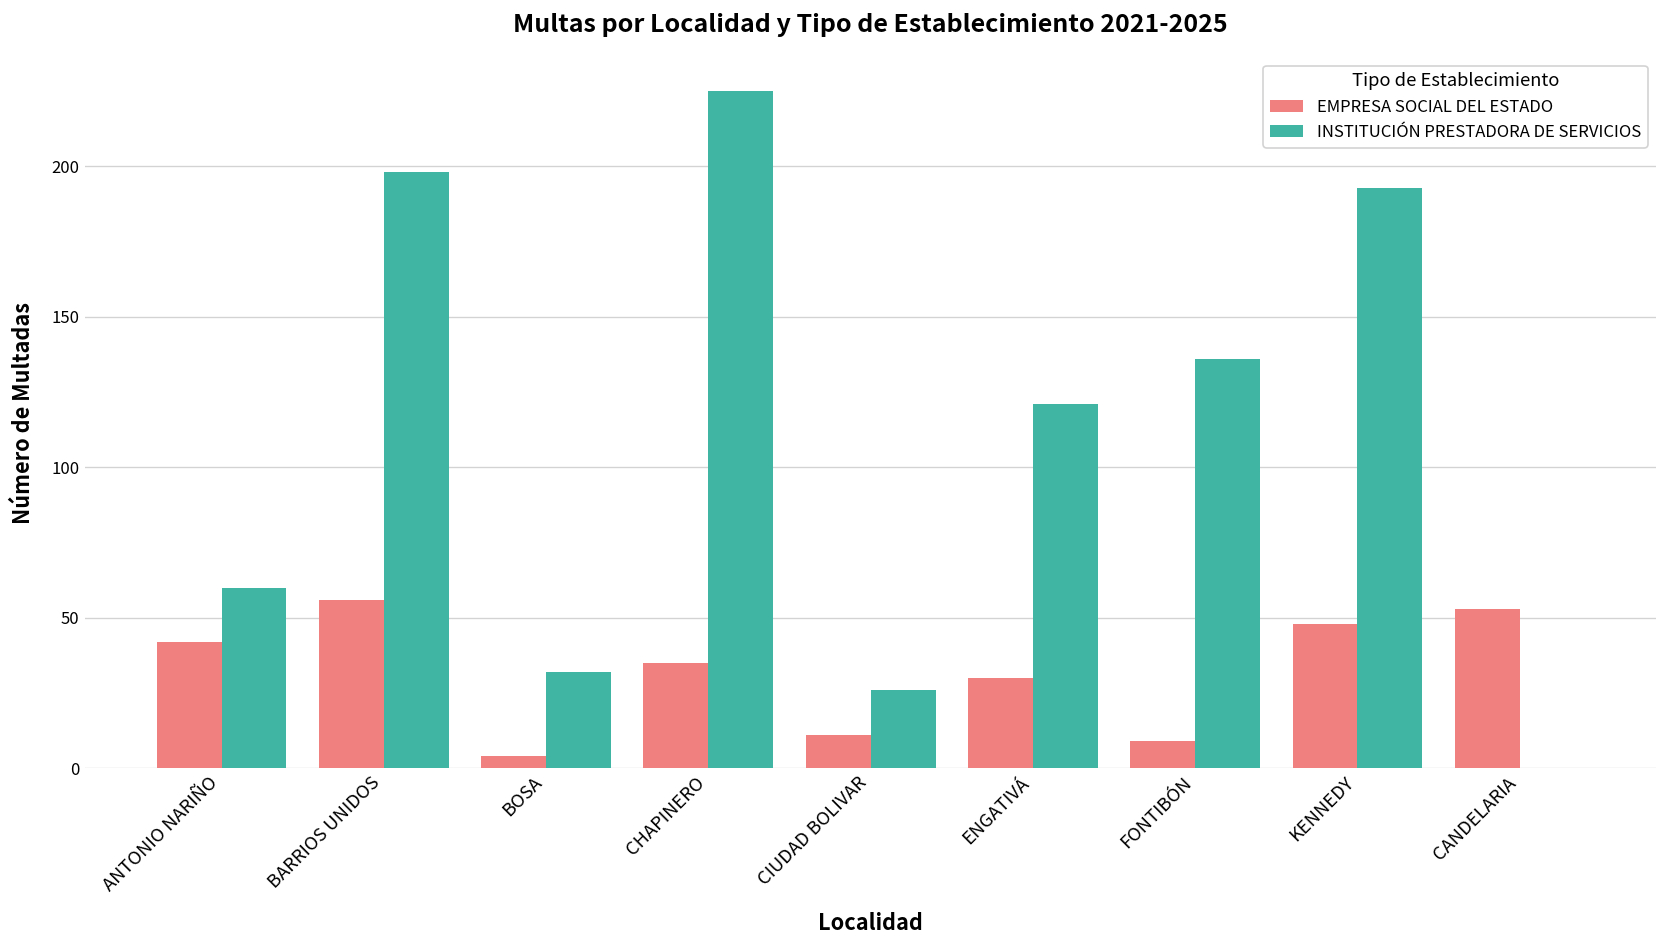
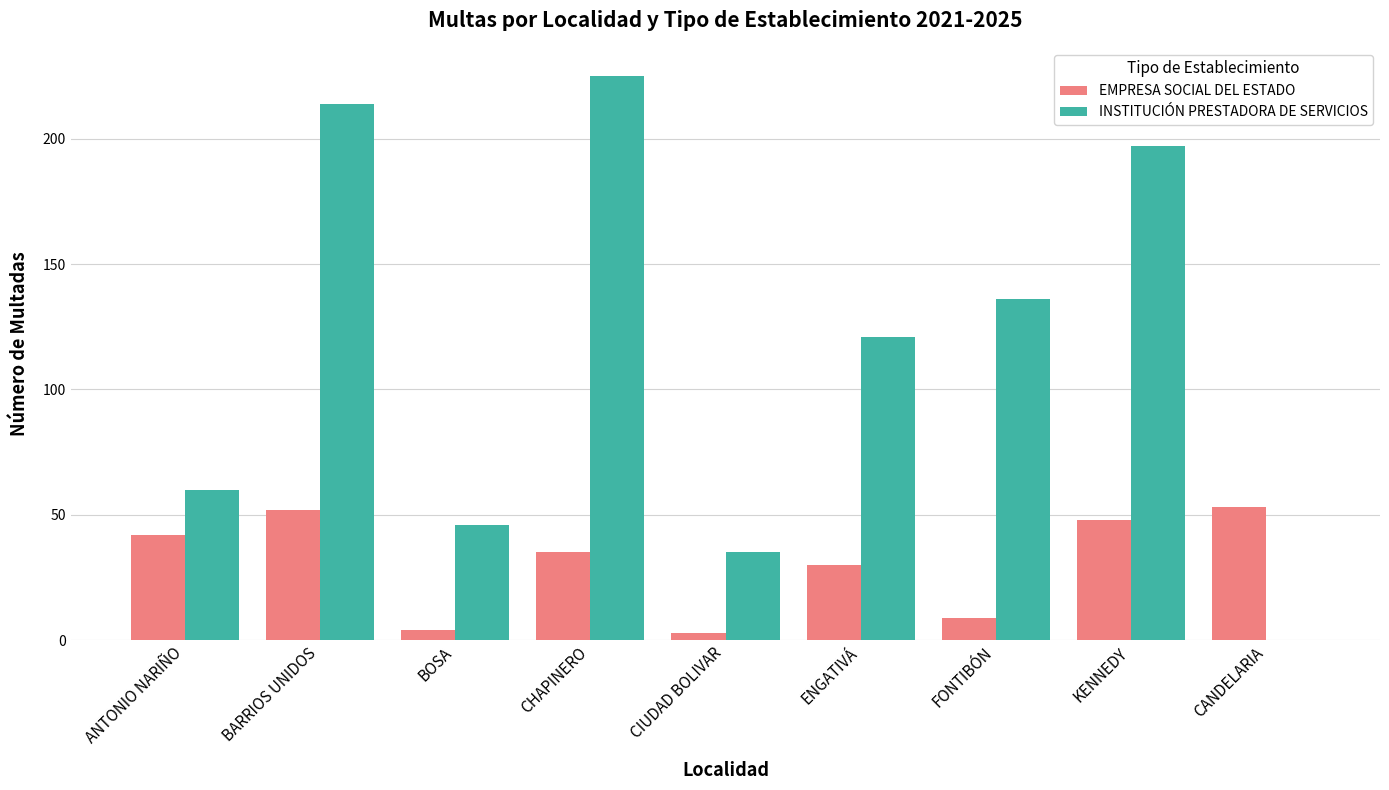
EMPRESA SOCIAL DEL ESTADO, BARRIOS UNIDOS: 56 -> 52
INSTITUCIÓN PRESTADORA DE SERVICIOS, BARRIOS UNIDOS: 198 -> 214
INSTITUCIÓN PRESTADORA DE SERVICIOS, BOSA: 32 -> 46
EMPRESA SOCIAL DEL ESTADO, CIUDAD BOLIVAR: 11 -> 3
INSTITUCIÓN PRESTADORA DE SERVICIOS, CIUDAD BOLIVAR: 26 -> 35
INSTITUCIÓN PRESTADORA DE SERVICIOS, KENNEDY: 193 -> 197
